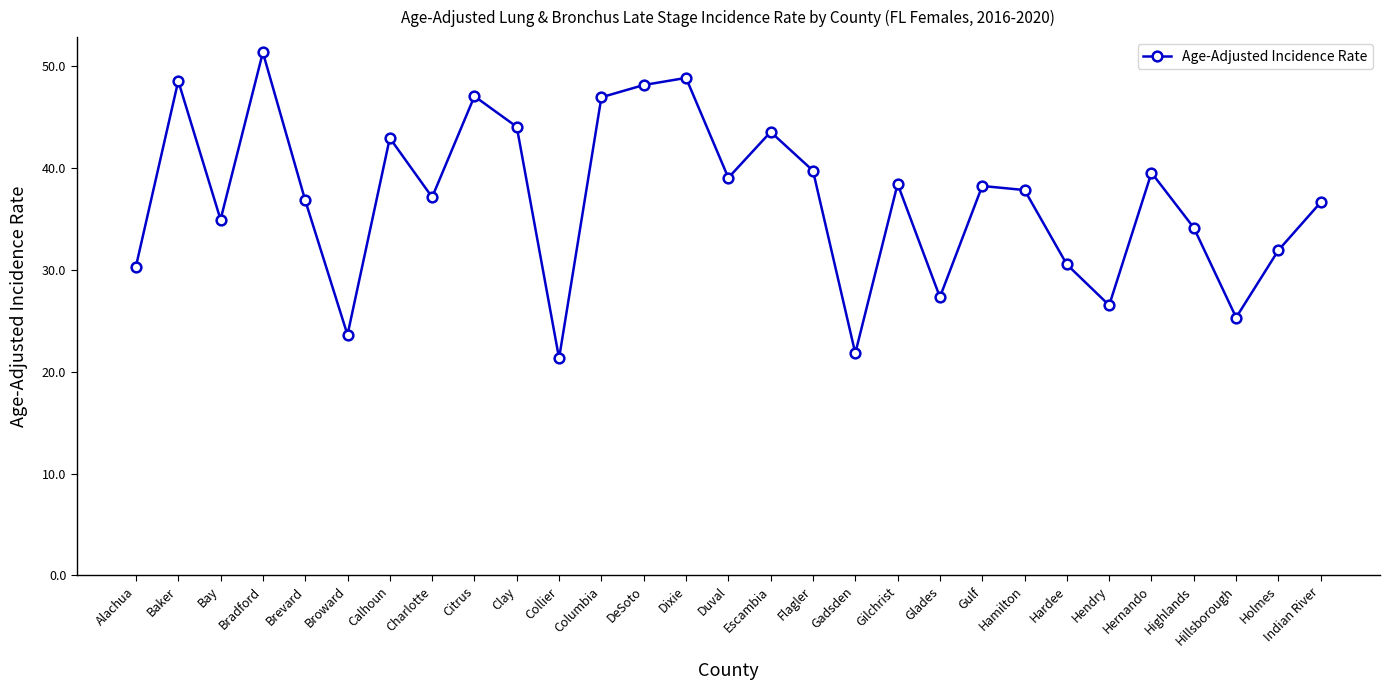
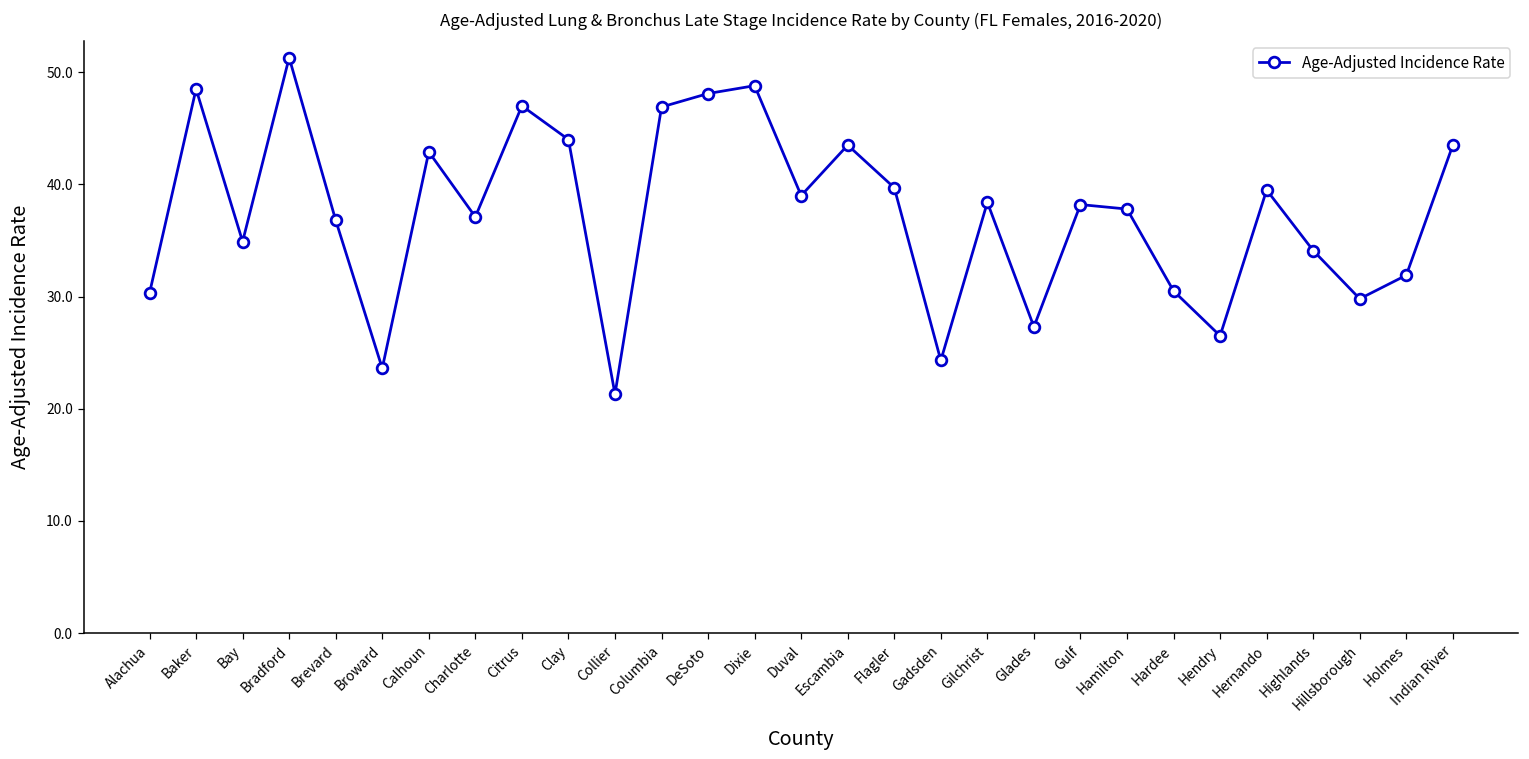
Gadsden: 21.8 -> 24.3
Hillsborough: 25.3 -> 29.8
Indian River: 36.6 -> 43.5
